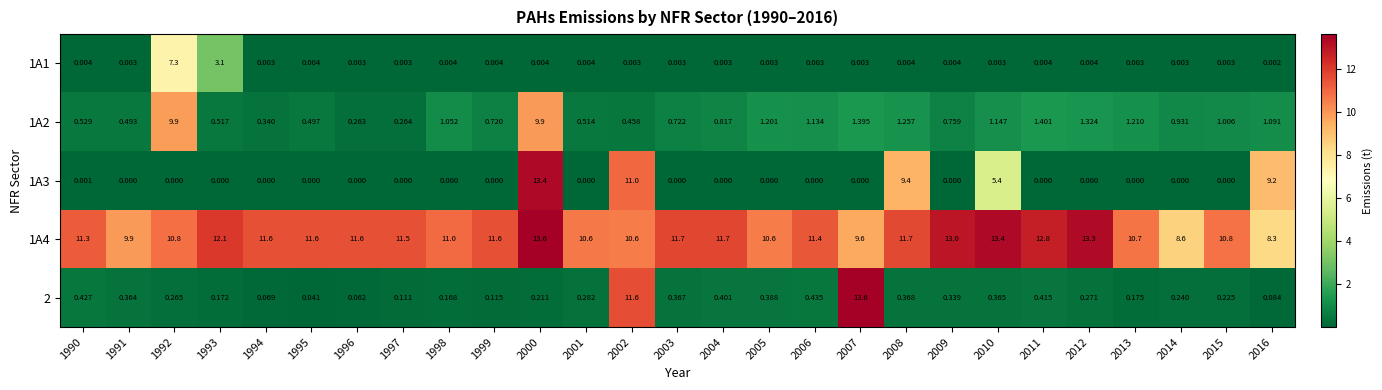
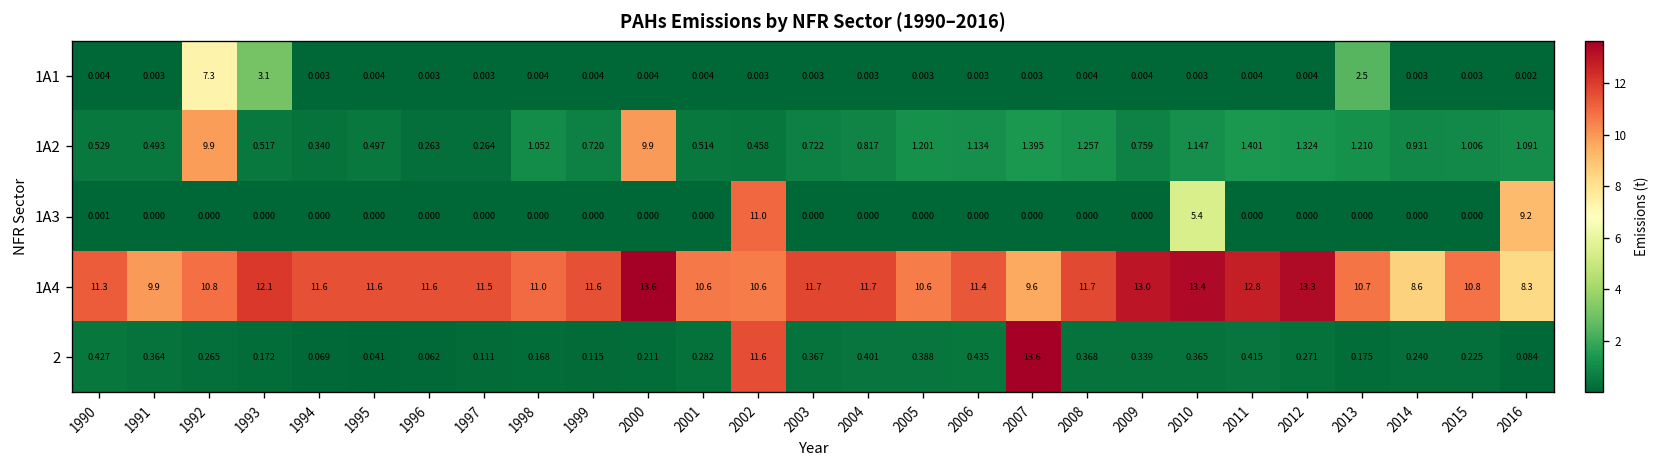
1A1, 2013: 0.003 -> 2.5
1A3, 2000: 13.4 -> 0.000
1A3, 2008: 9.4 -> 0.000
